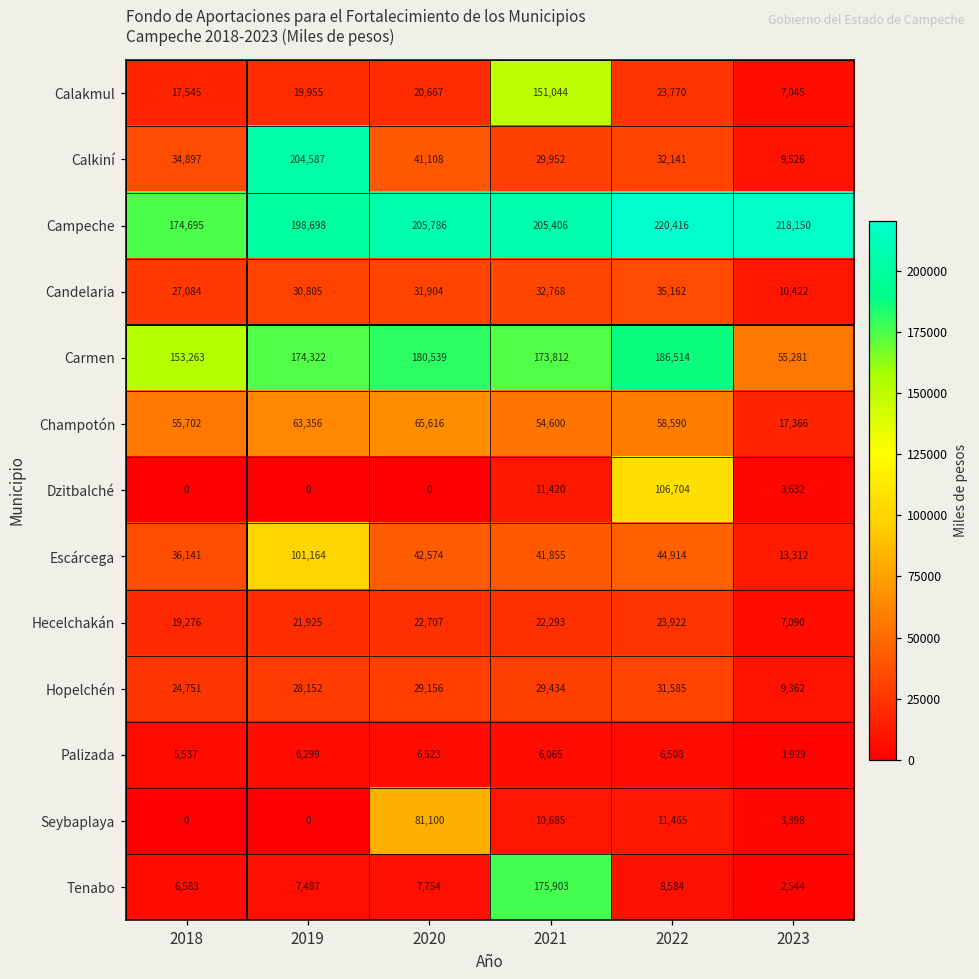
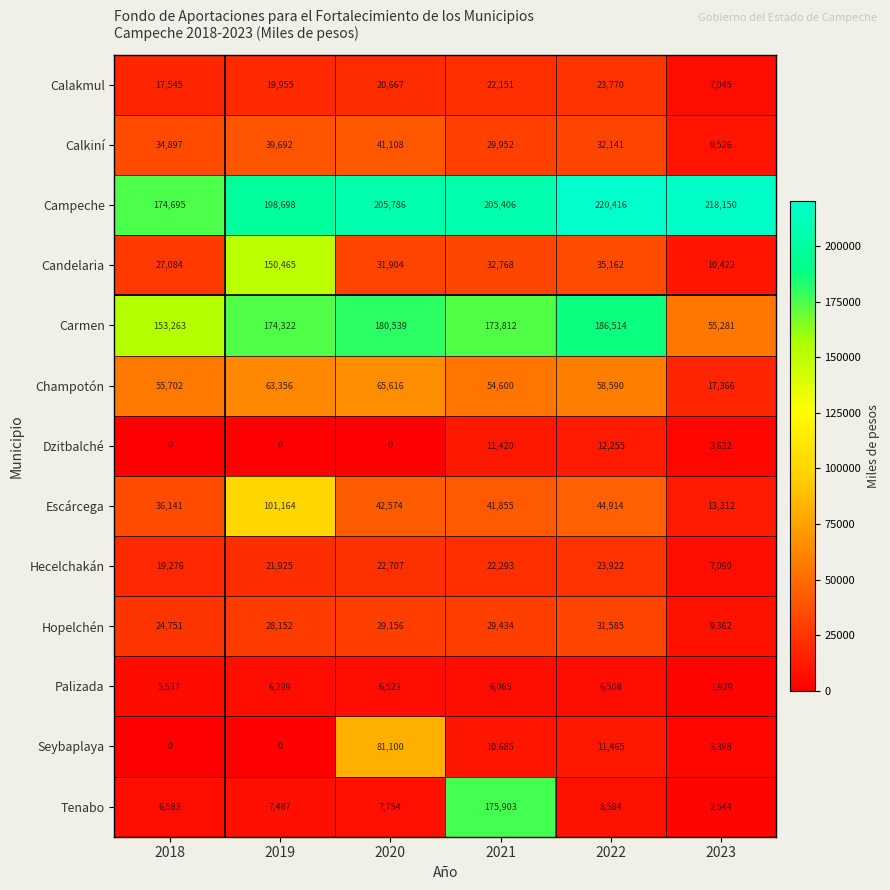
Calakmul, 2021: 151,044 -> 22,151
Calkiní, 2019: 204,587 -> 39,692
Candelaria, 2019: 30,805 -> 150,465
Dzitbalché, 2022: 106,704 -> 12,255
